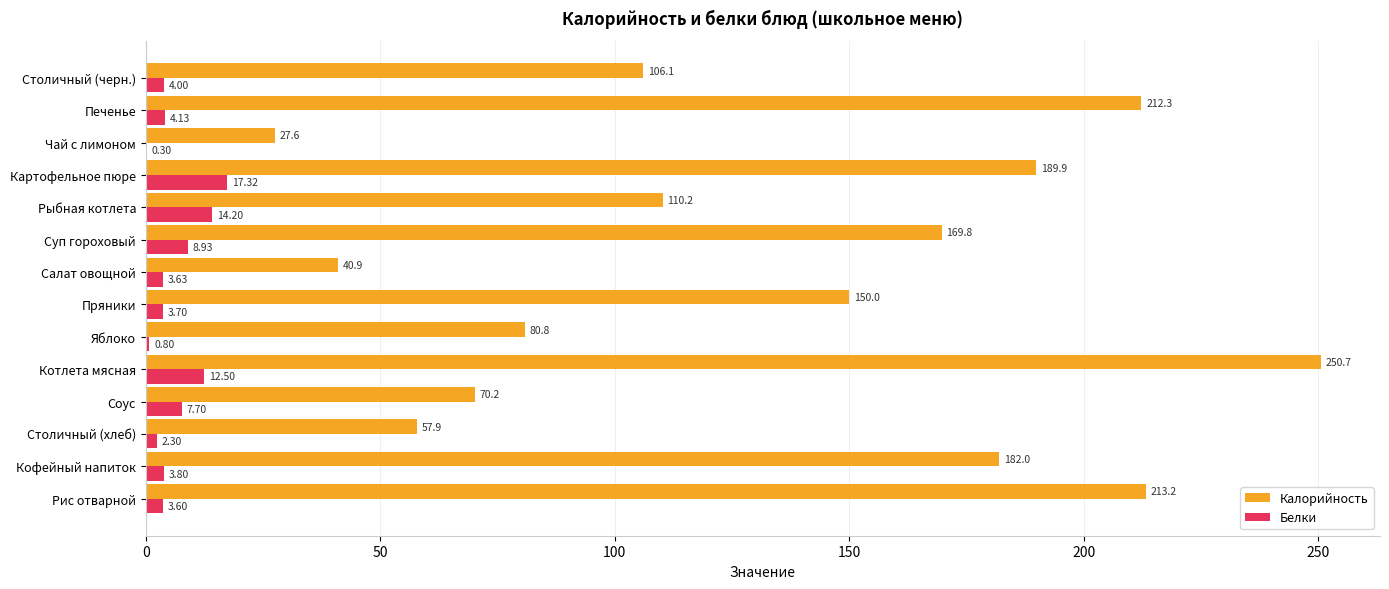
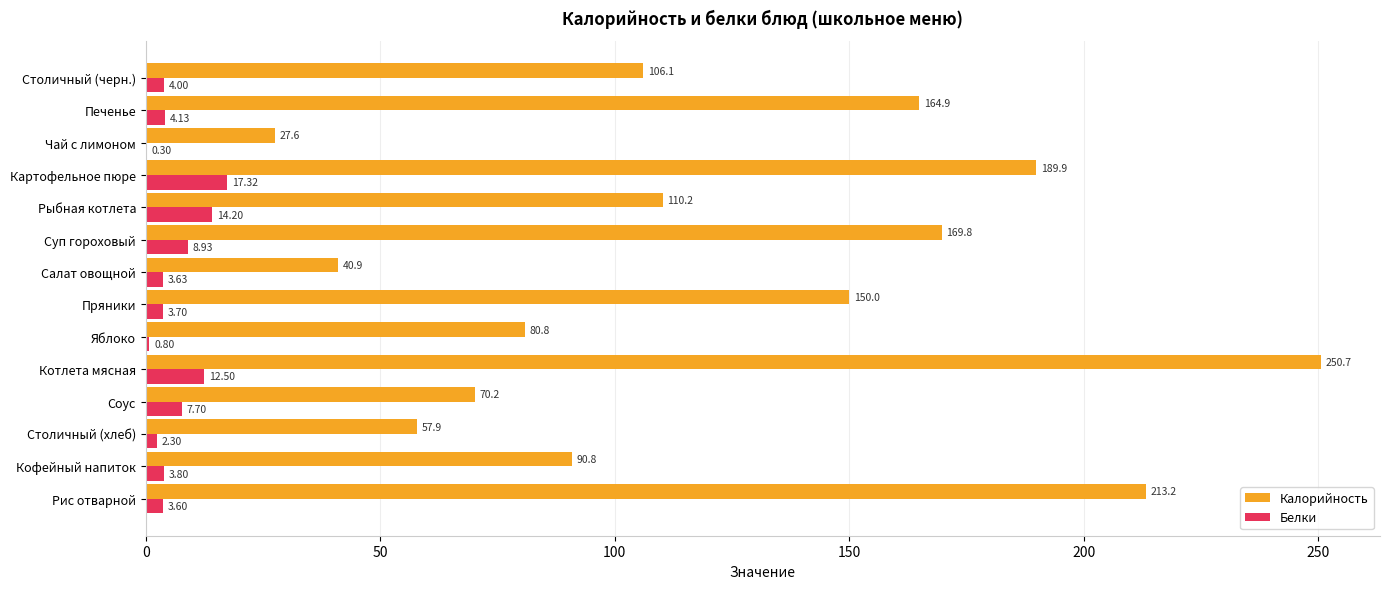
Калорийность, Печенье: 212.3 -> 164.9
Калорийность, Кофейный напиток: 182.0 -> 90.8
